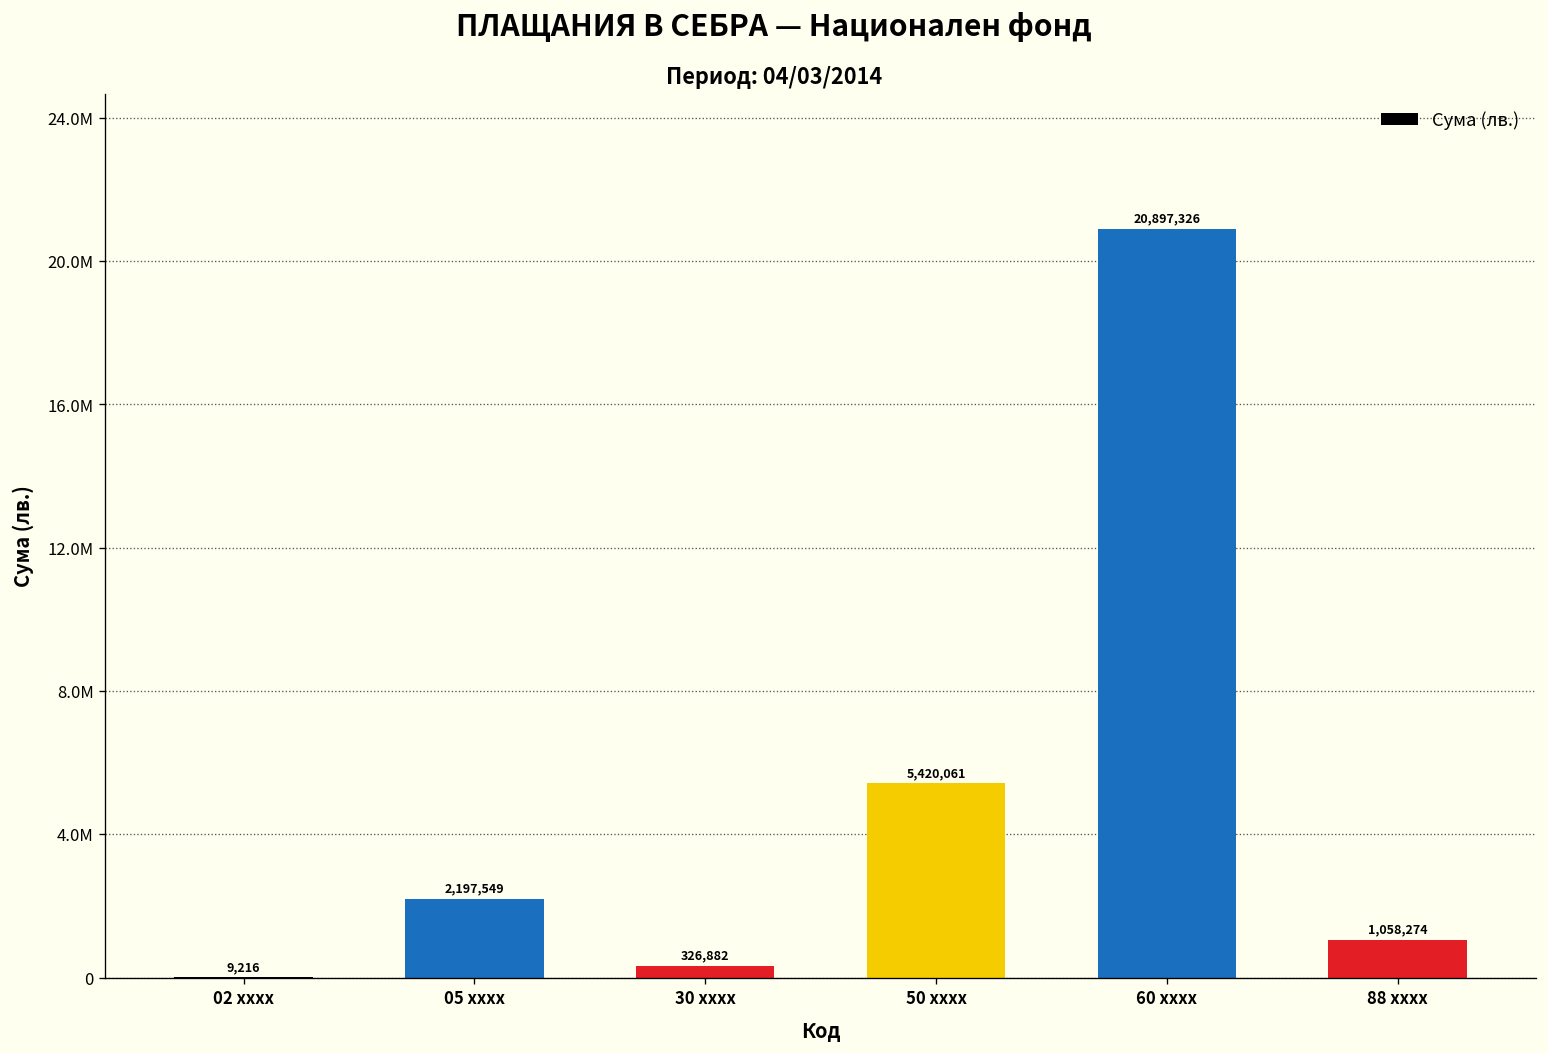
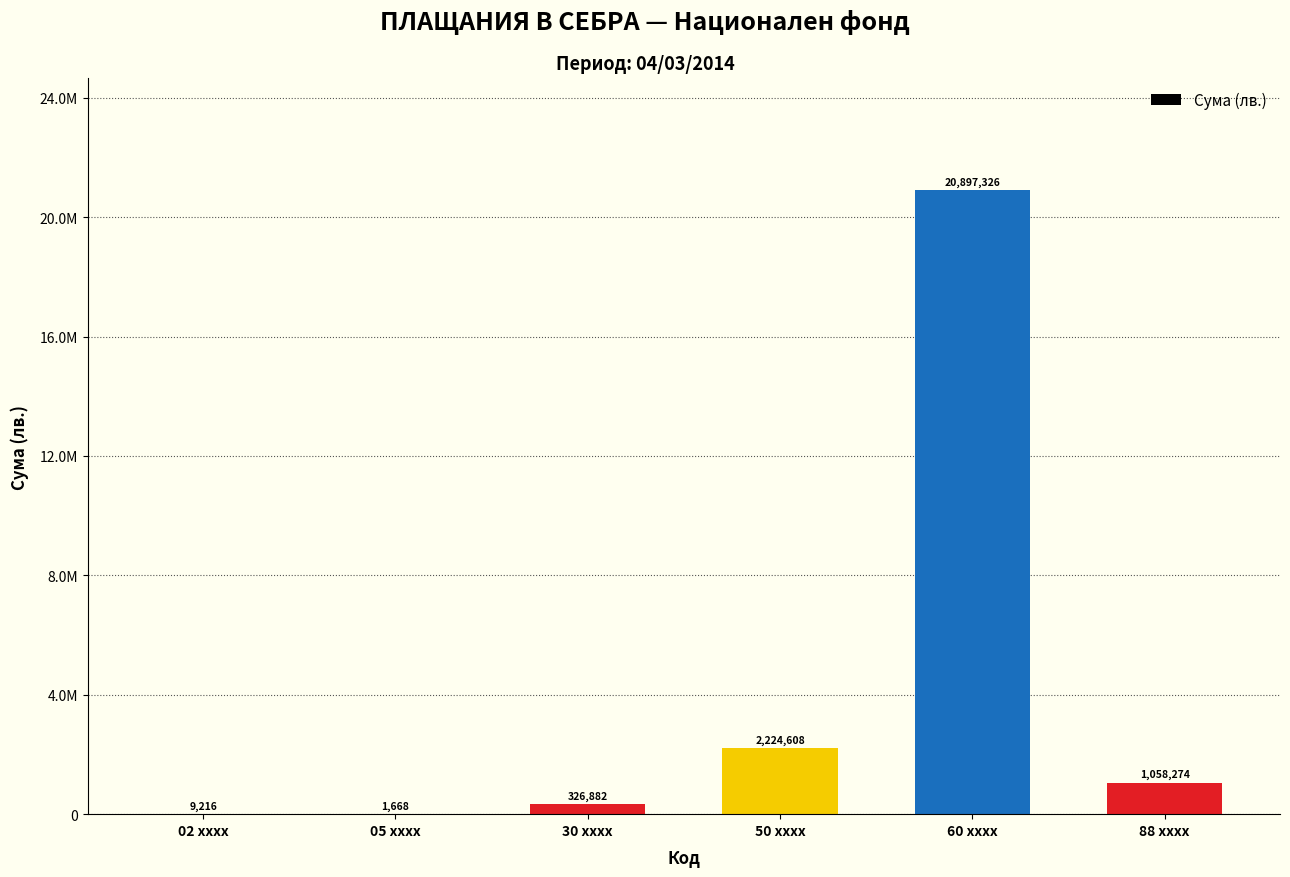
05 xxxx: 2,197,549 -> 1,668
50 xxxx: 5,420,061 -> 2,224,608
